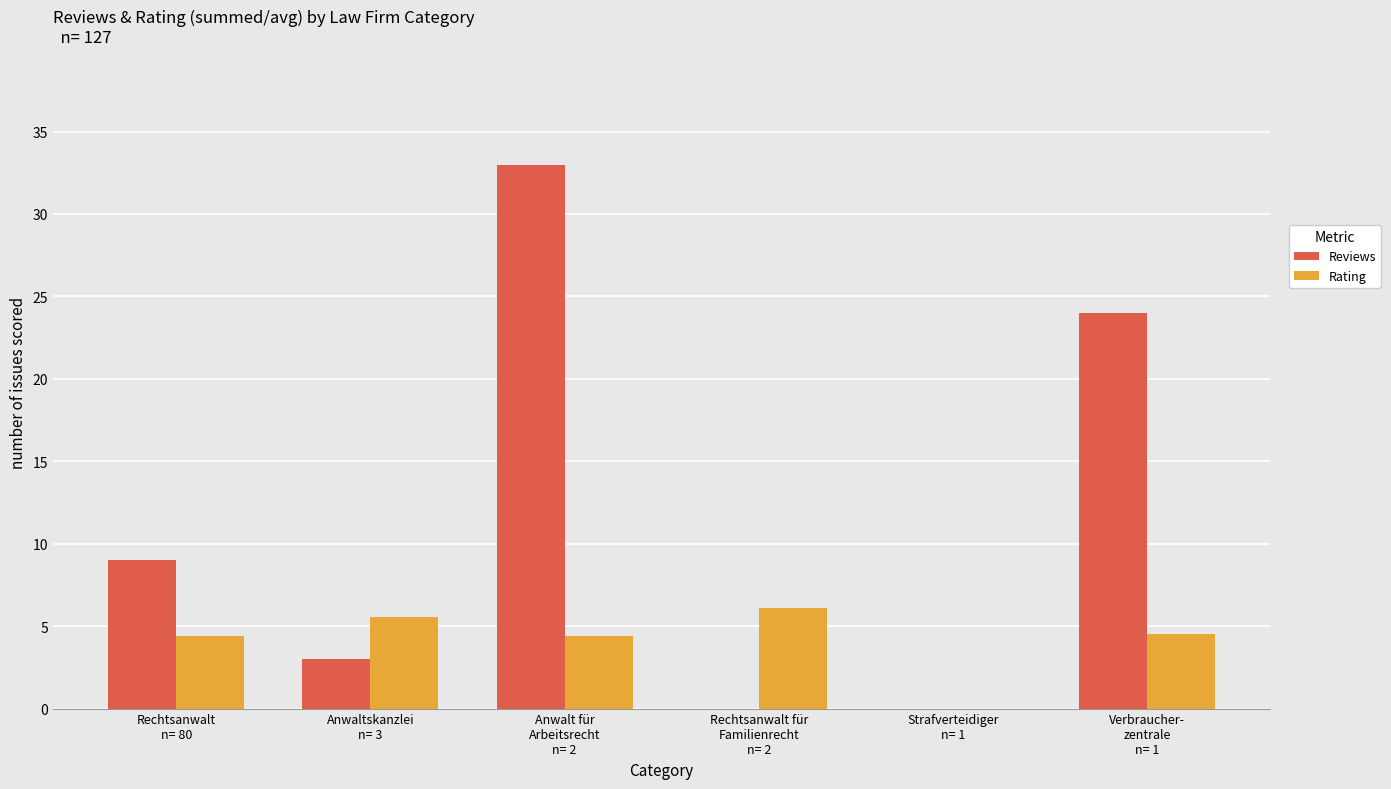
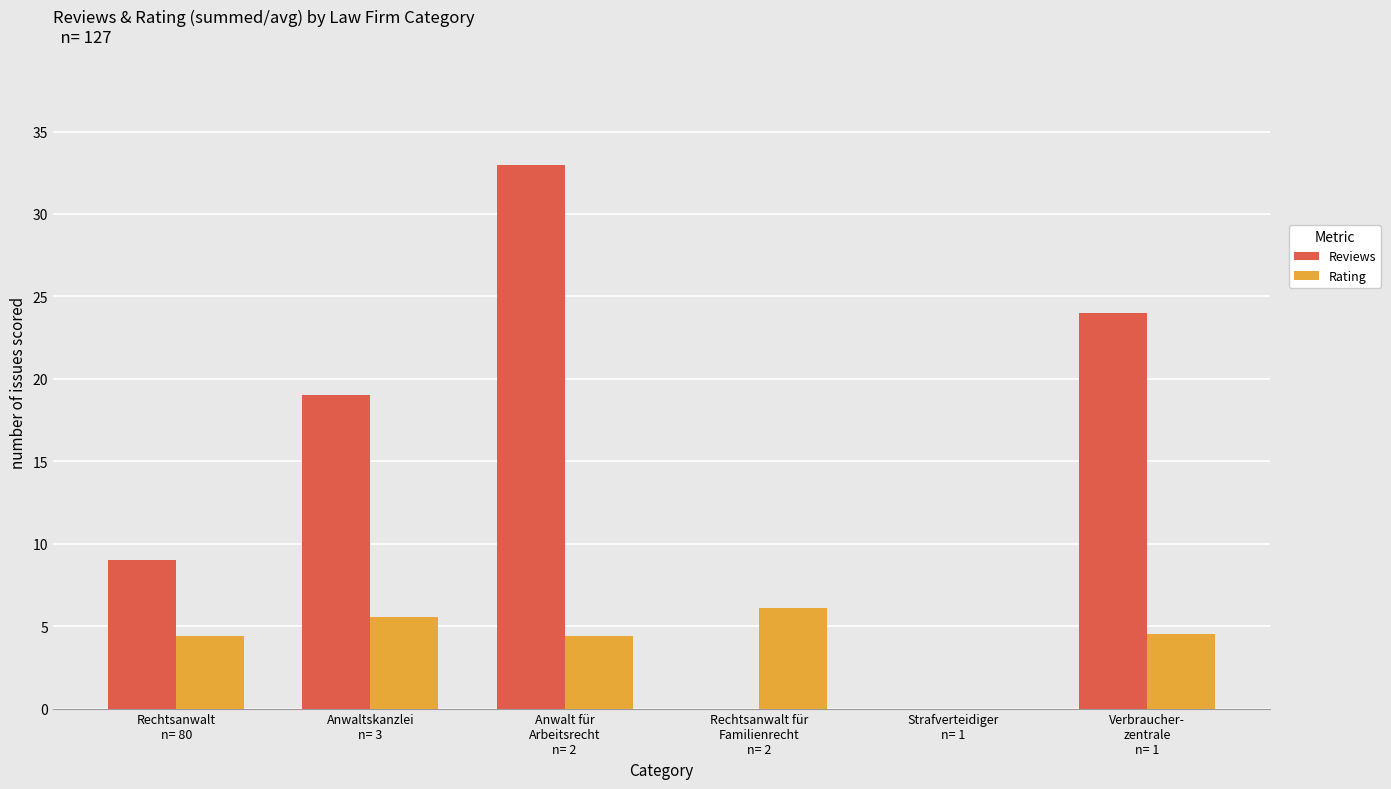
Reviews, Anwaltskanzlei n= 3: 3 -> 19
